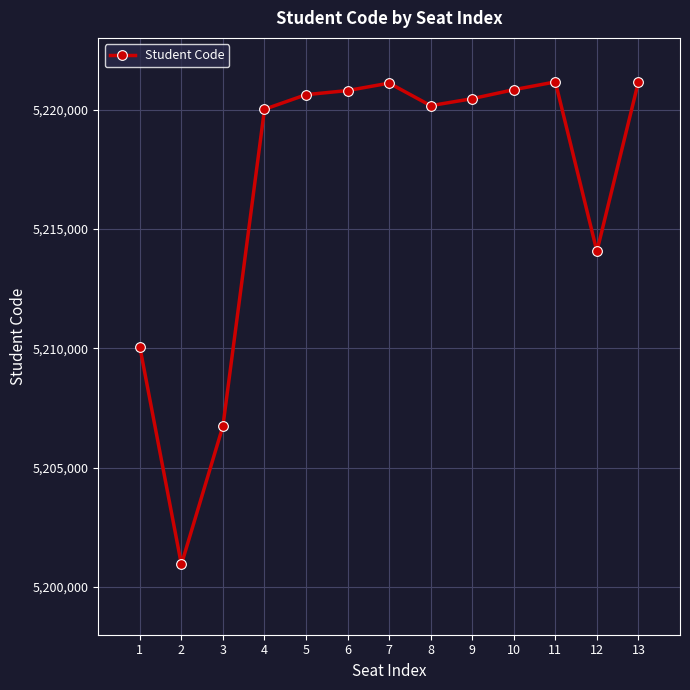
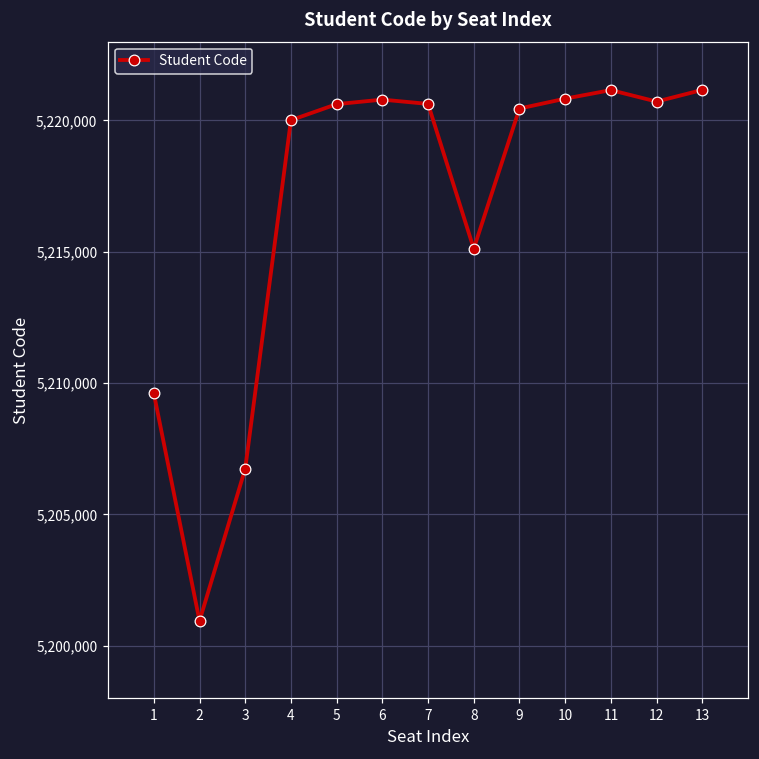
1: 5,210,100 -> 5,209,600
7: 5,221,100 -> 5,220,600
8: 5,220,200 -> 5,215,100
12: 5,214,100 -> 5,220,700
